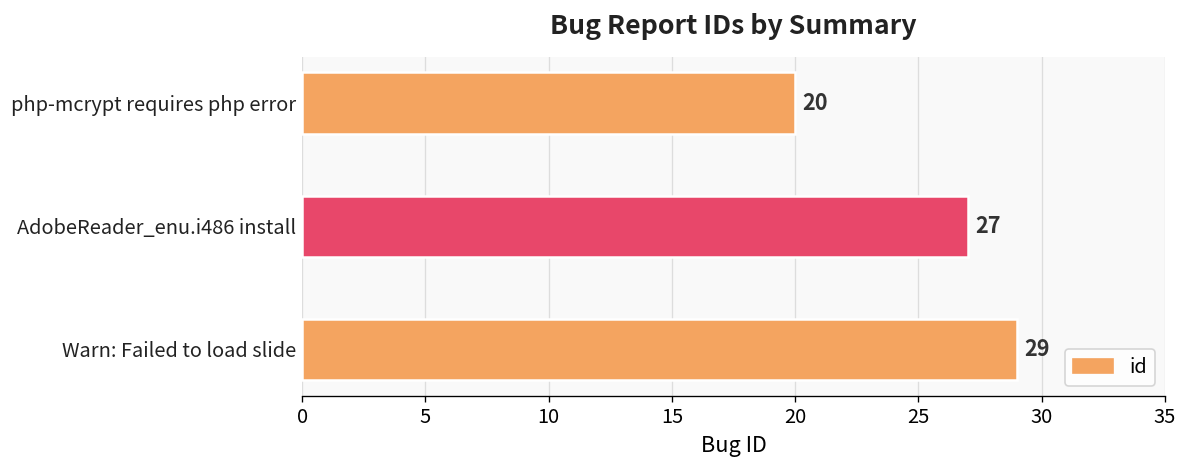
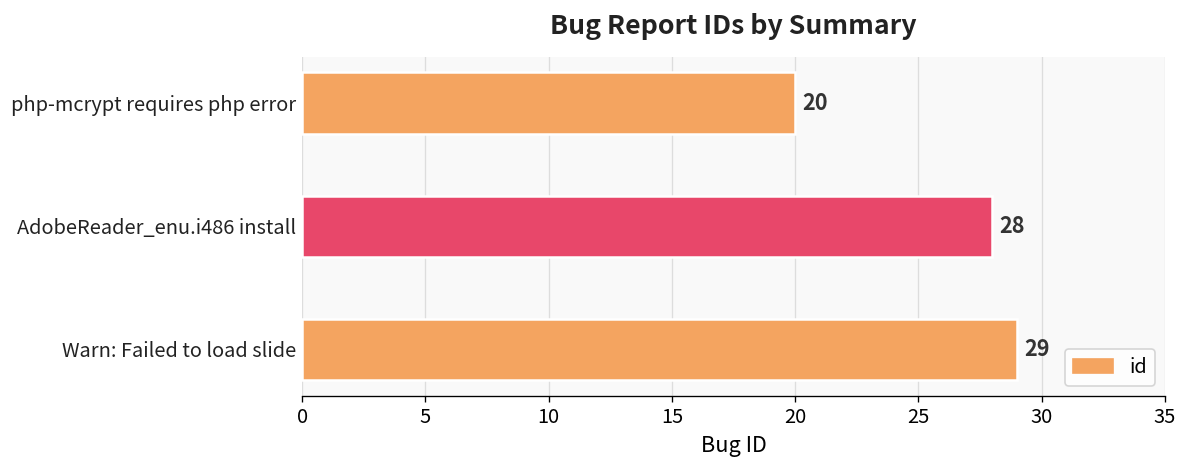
AdobeReader_enu.i486 install: 27 -> 28
